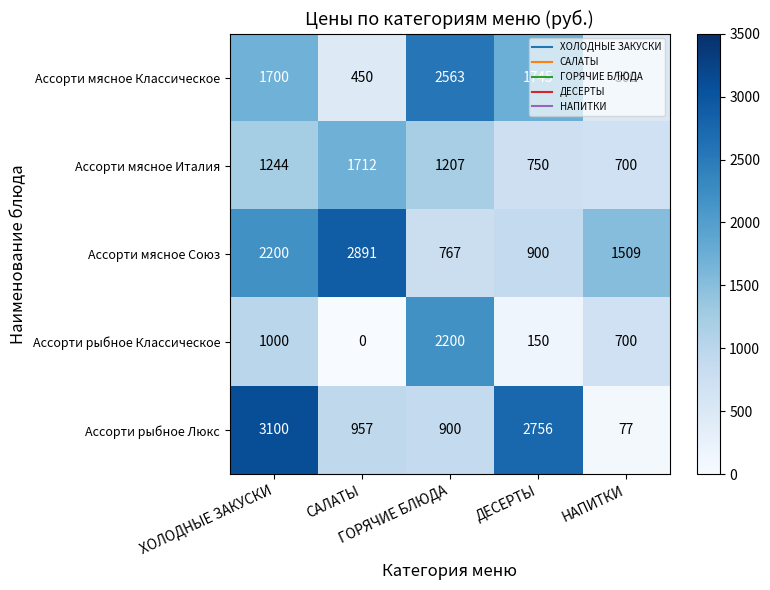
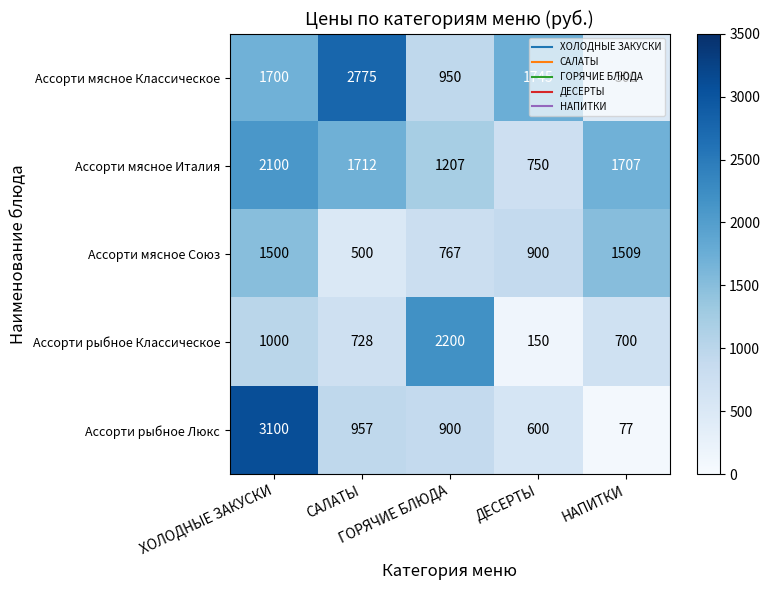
Ассорти мясное Классическое, САЛАТЫ: 450 -> 2775
Ассорти мясное Классическое, ГОРЯЧИЕ БЛЮДА: 2563 -> 950
Ассорти мясное Италия, ХОЛОДНЫЕ ЗАКУСКИ: 1244 -> 2100
Ассорти мясное Италия, НАПИТКИ: 700 -> 1707
Ассорти мясное Союз, ХОЛОДНЫЕ ЗАКУСКИ: 2200 -> 1500
Ассорти мясное Союз, САЛАТЫ: 2891 -> 500
Ассорти рыбное Классическое, САЛАТЫ: 0 -> 728
Ассорти рыбное Люкс, ДЕСЕРТЫ: 2756 -> 600
